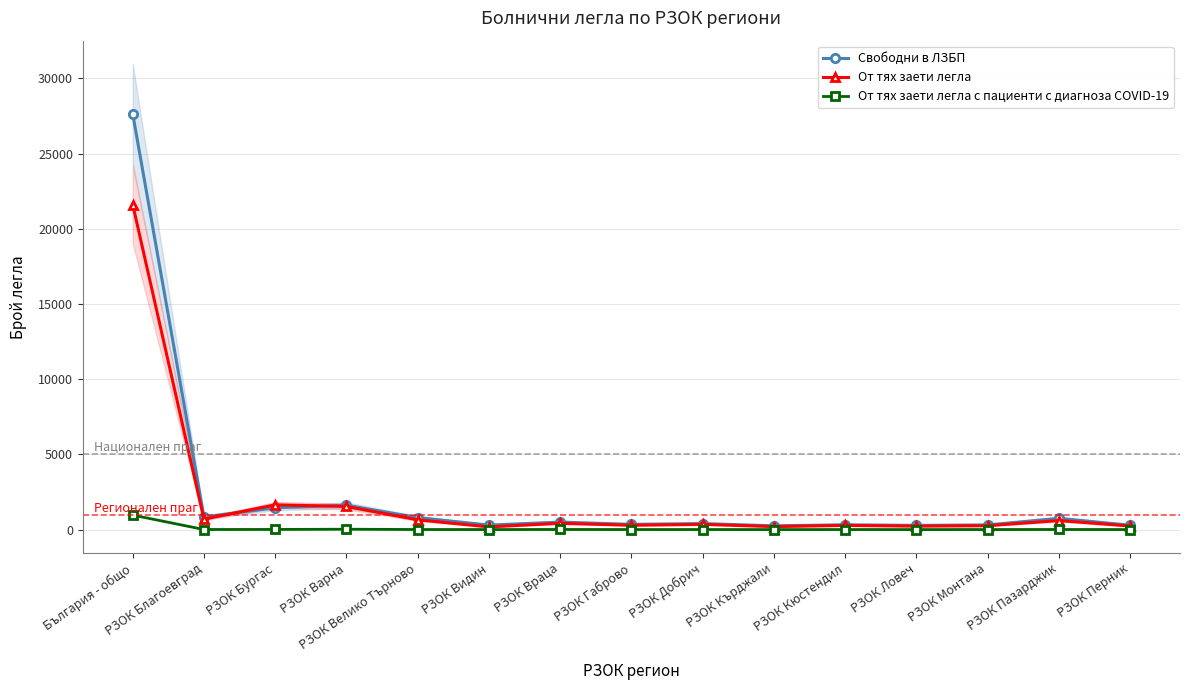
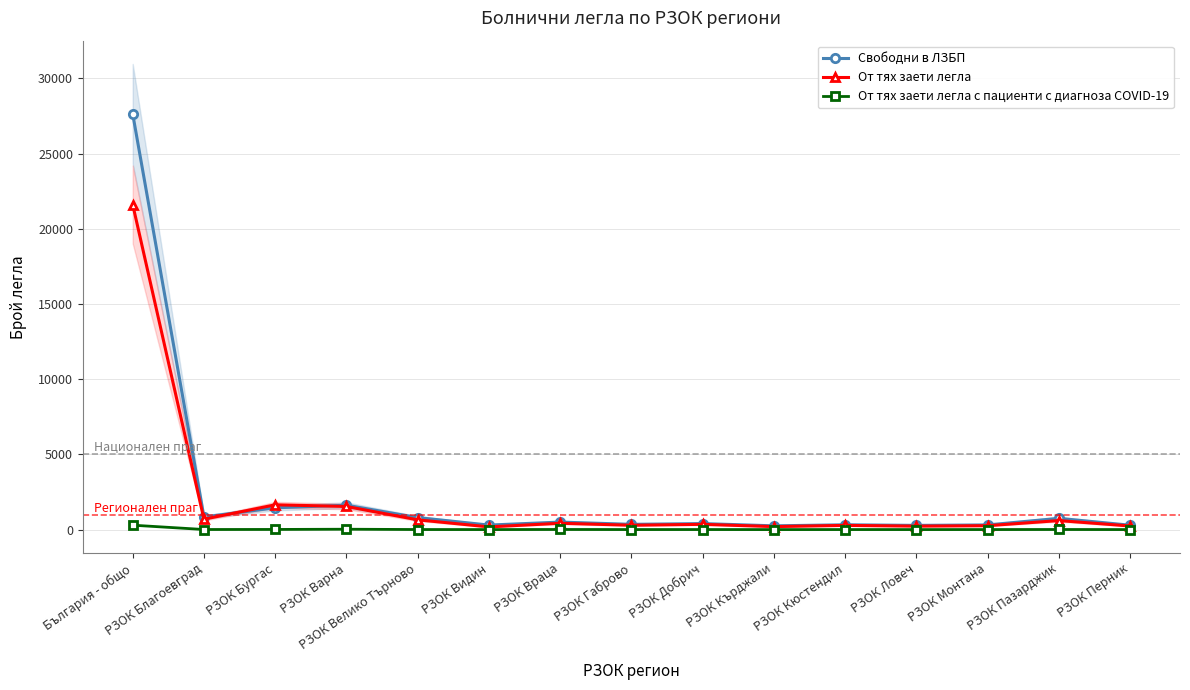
От тях заети легла с пациенти с диагноза COVID-19, България - общо: 1000 -> 300
